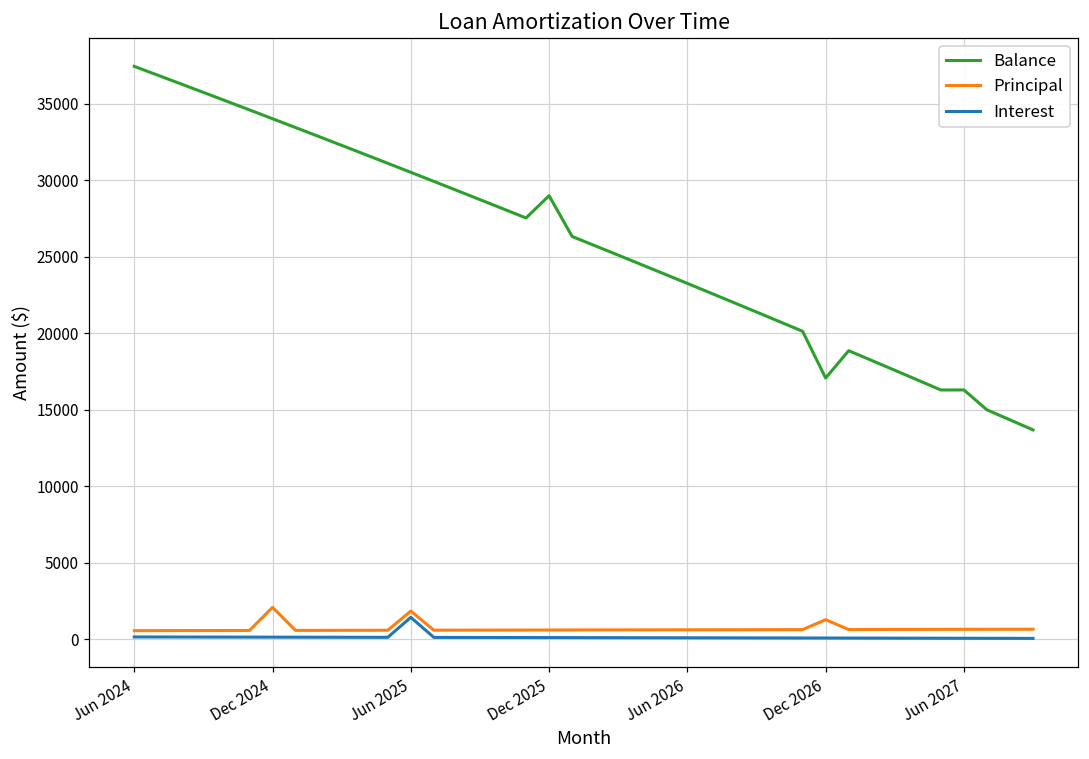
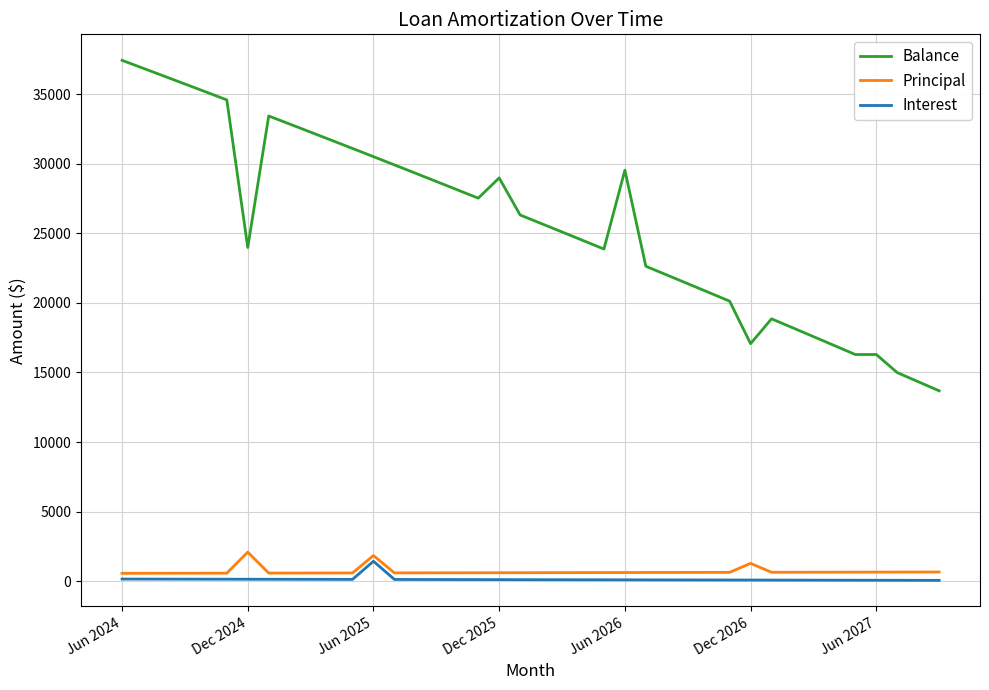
Balance, Dec 2024: 34000 -> 24000
Balance, Jun 2026: 23300 -> 29500
